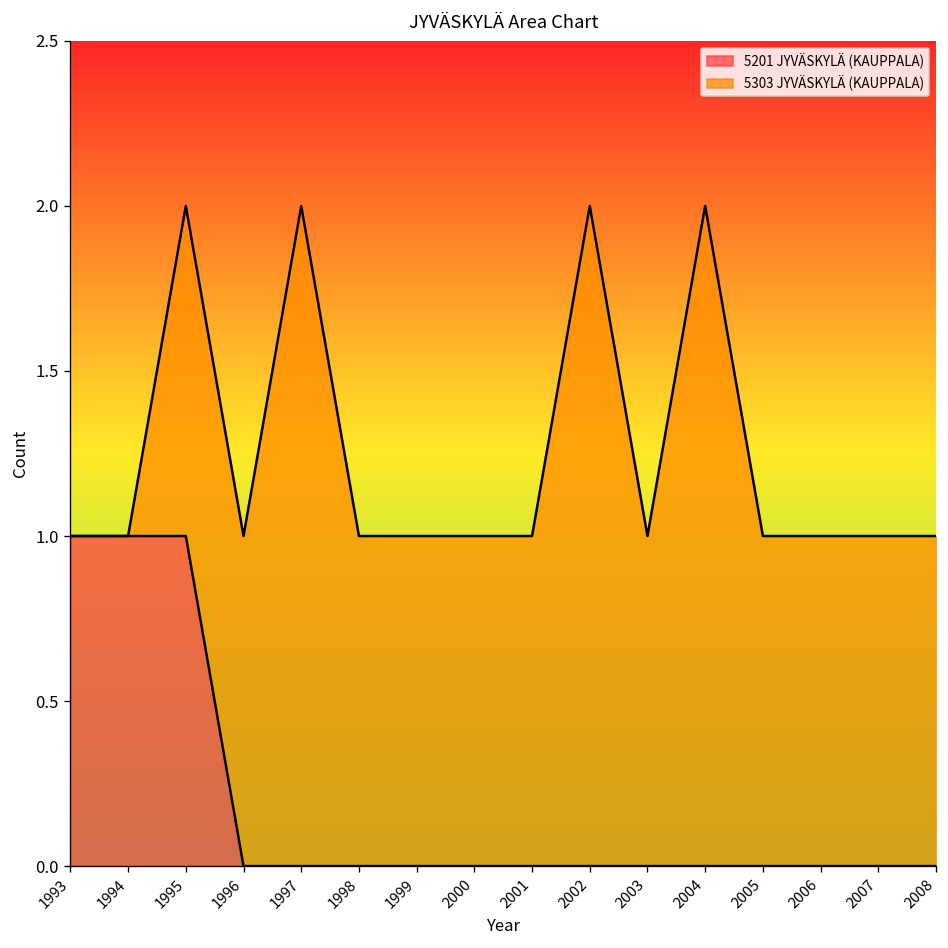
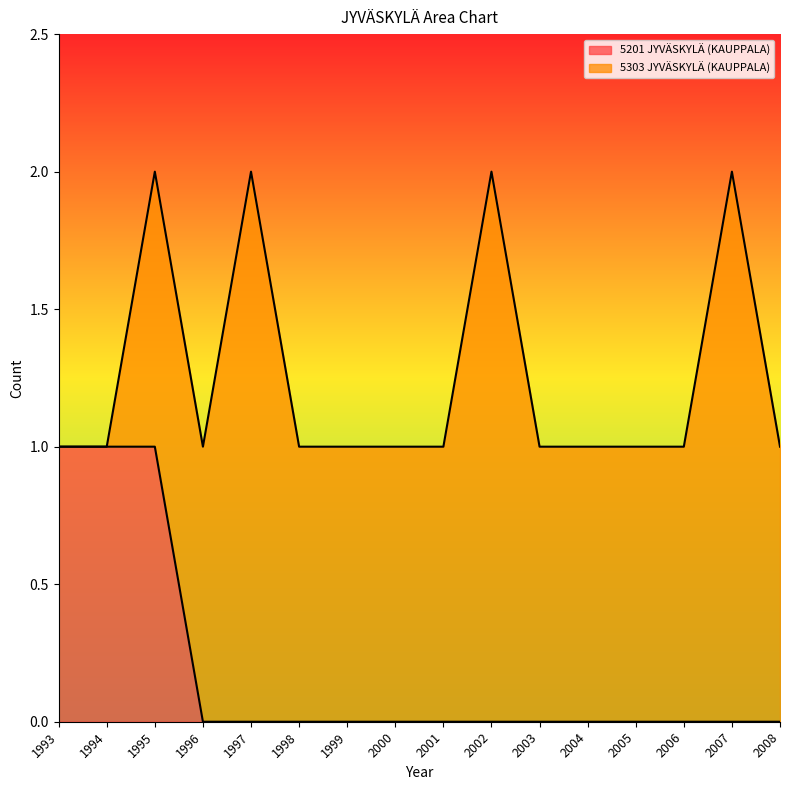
5303 JYVÄSKYLÄ (KAUPPALA), 2004: 2 -> 1
5303 JYVÄSKYLÄ (KAUPPALA), 2007: 1 -> 2
